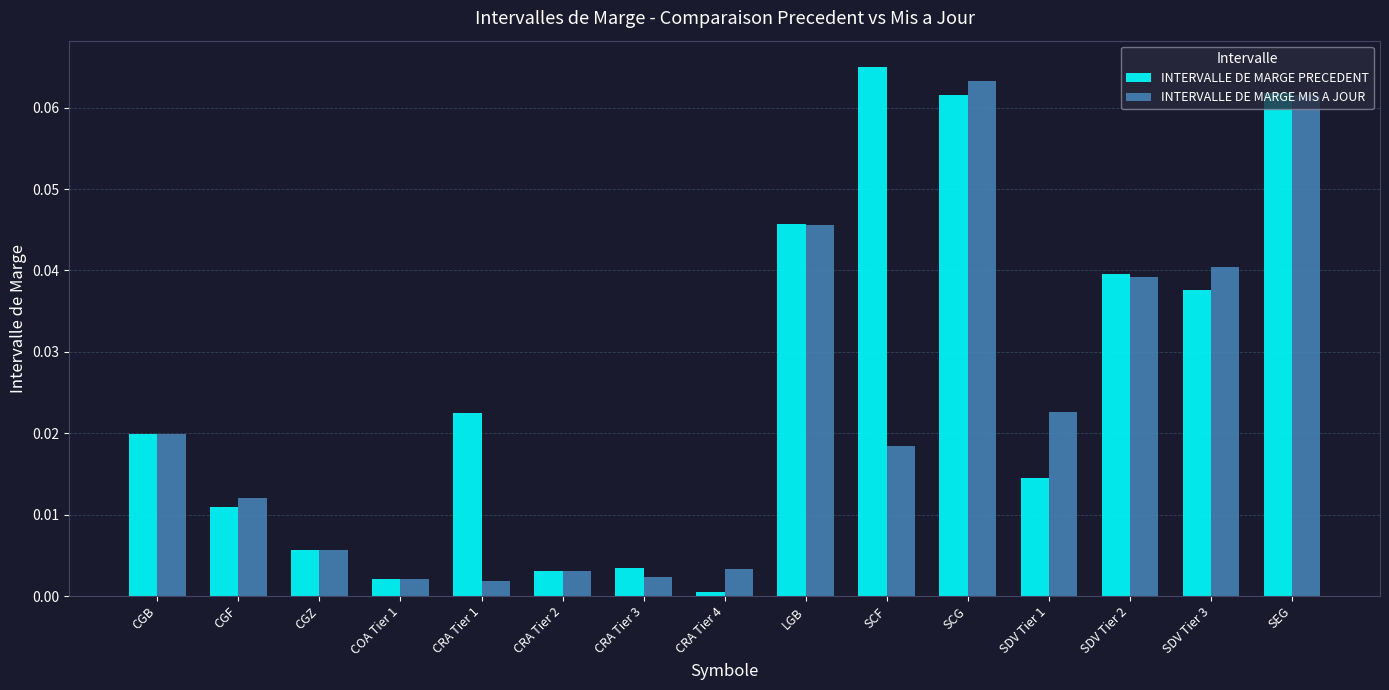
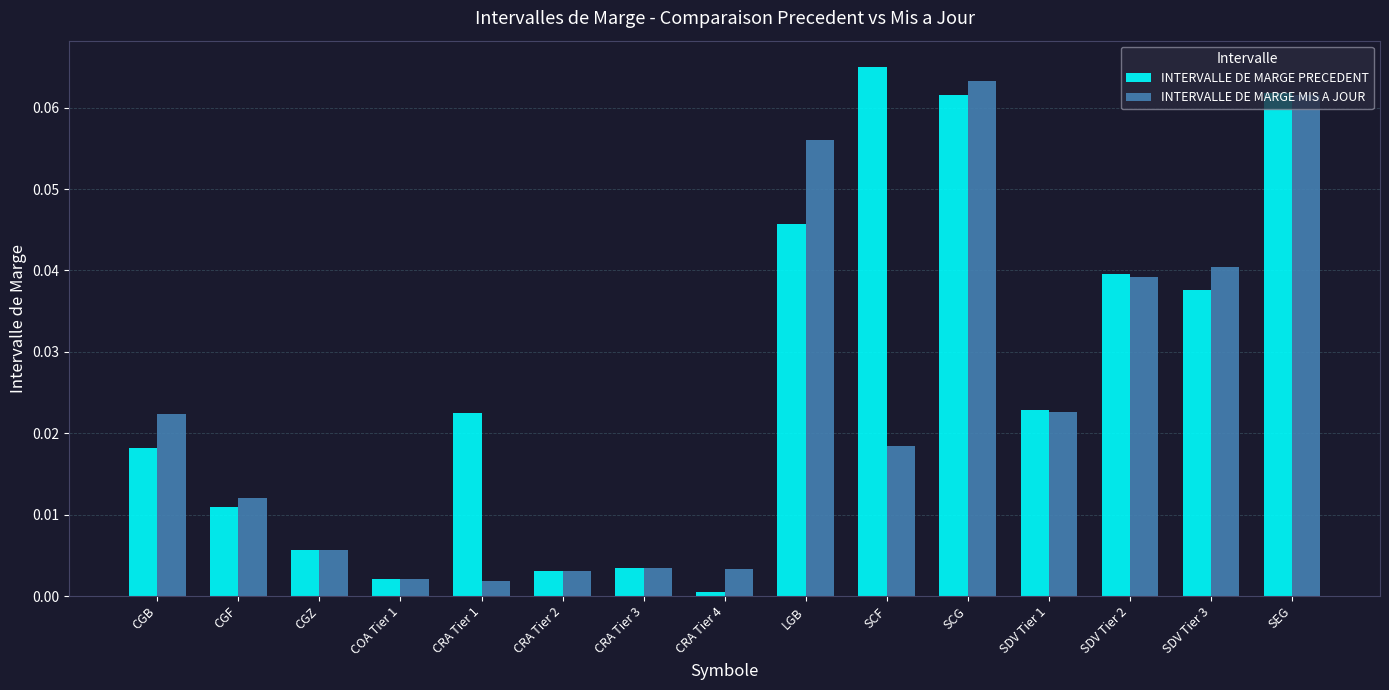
INTERVALLE DE MARGE PRECEDENT, CGB: 0.020 -> 0.018
INTERVALLE DE MARGE MIS A JOUR, CGB: 0.020 -> 0.022
INTERVALLE DE MARGE MIS A JOUR, CRA Tier 3: 0.002 -> 0.003
INTERVALLE DE MARGE MIS A JOUR, LGB: 0.046 -> 0.056
INTERVALLE DE MARGE PRECEDENT, SDV Tier 1: 0.015 -> 0.023
